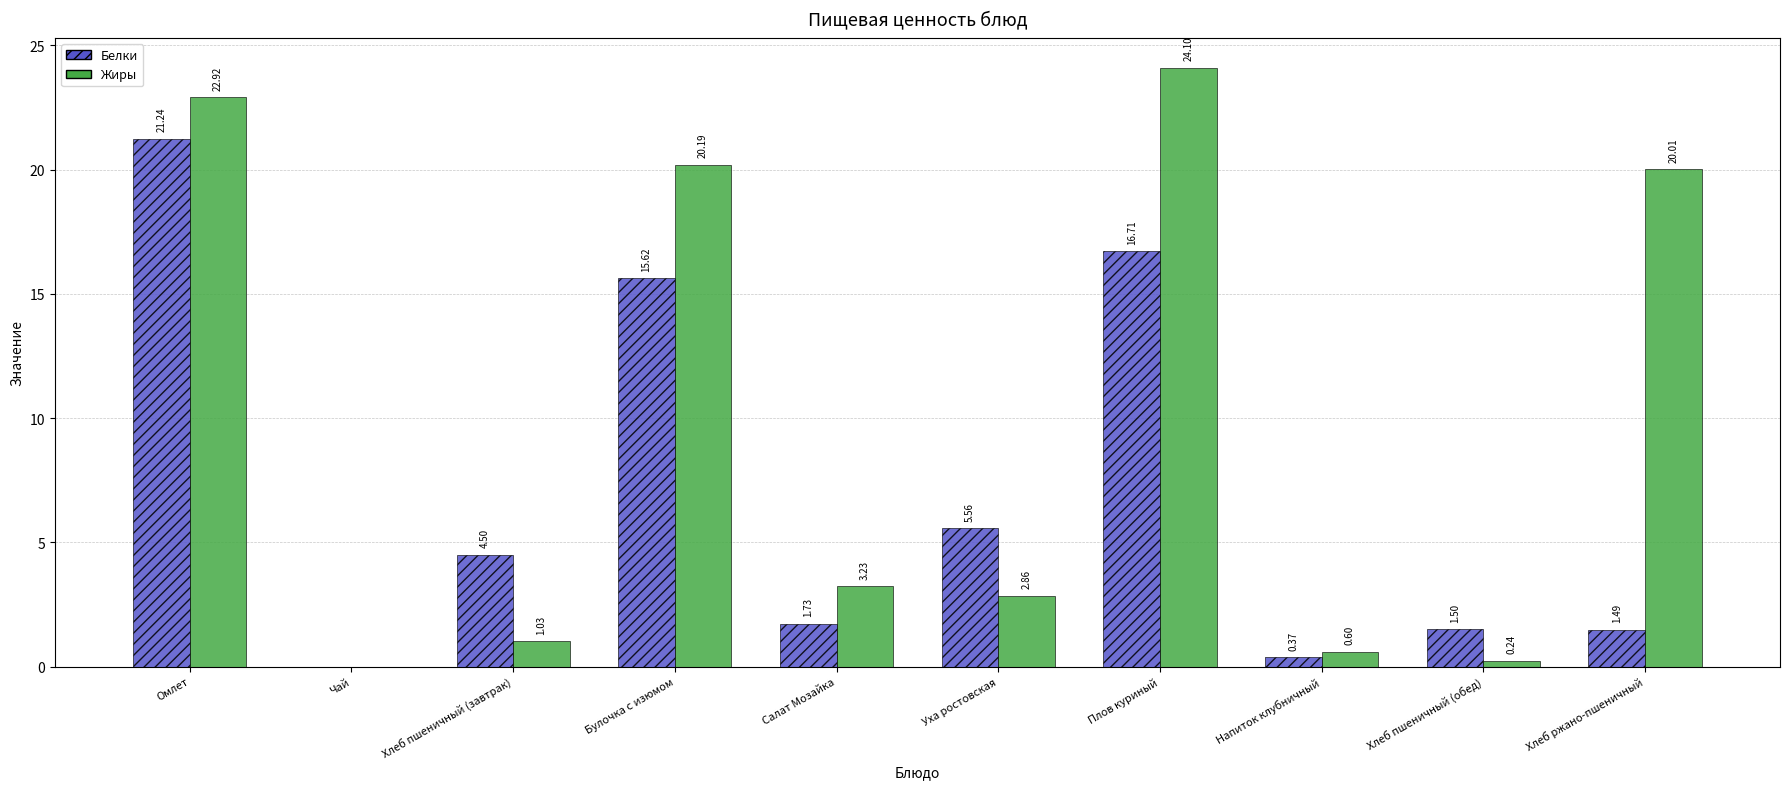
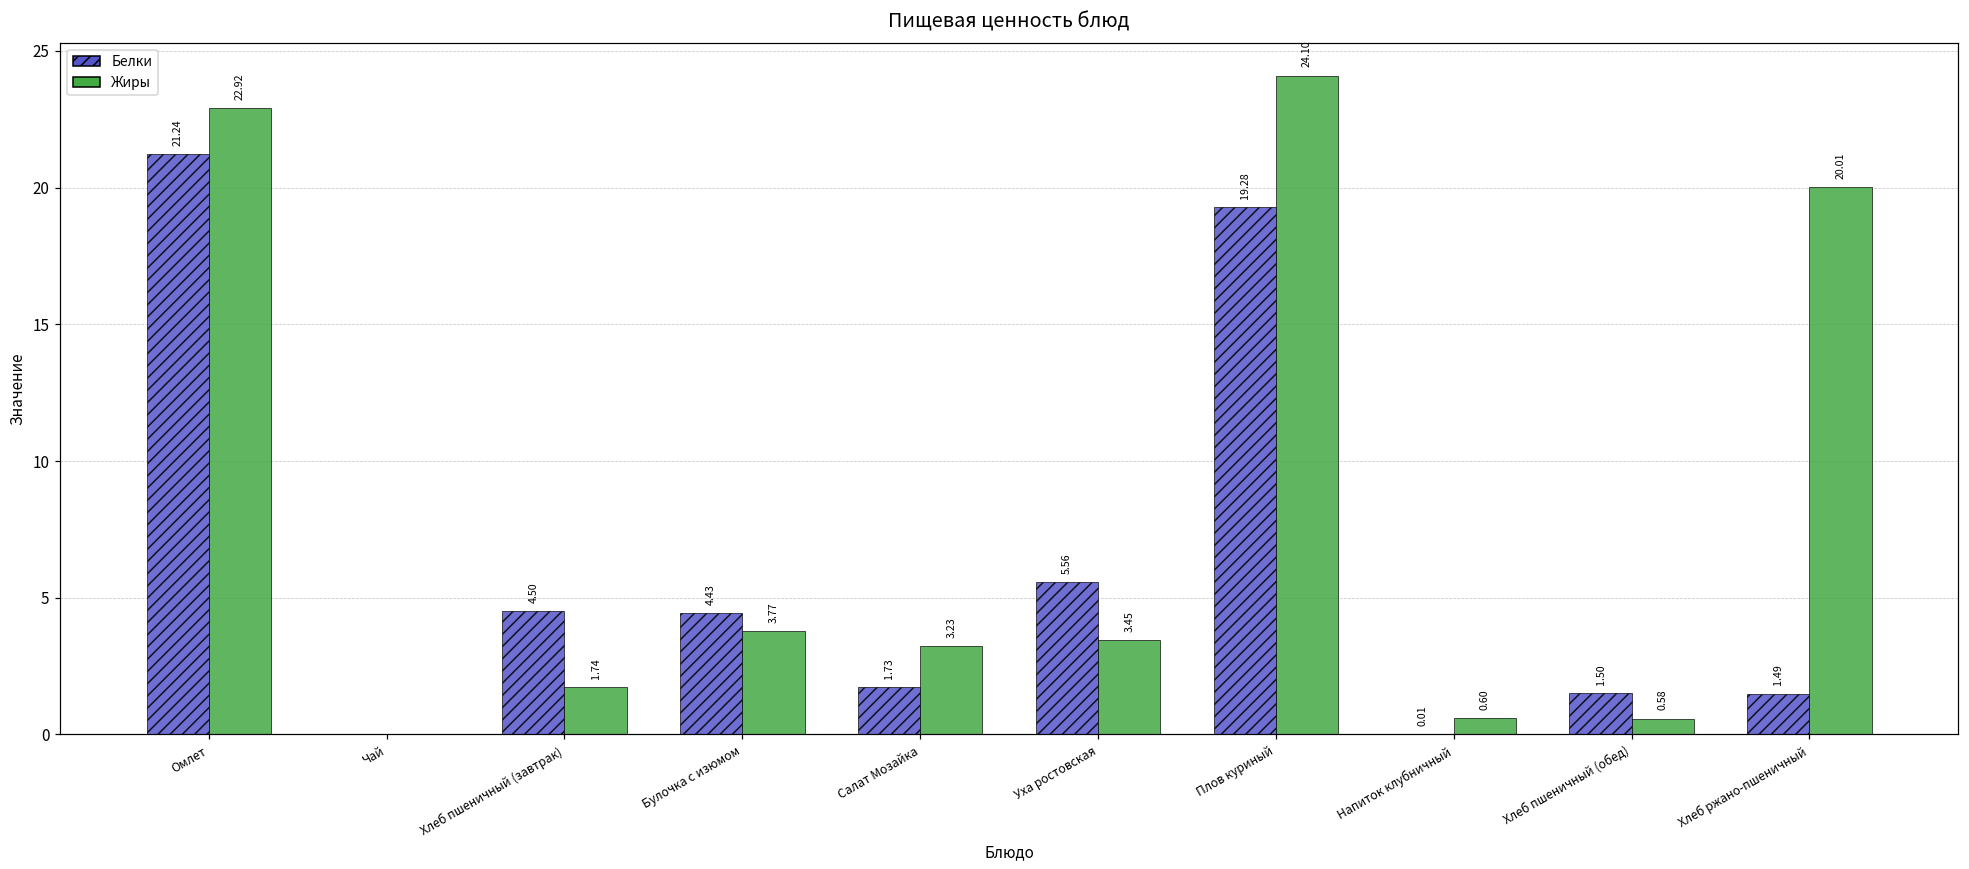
Жиры, Хлеб пшеничный (завтрак): 1.03 -> 1.74
Белки, Булочка с изюмом: 15.62 -> 4.43
Жиры, Булочка с изюмом: 20.19 -> 3.77
Жиры, Уха ростовская: 2.86 -> 3.45
Белки, Плов куриный: 16.71 -> 19.28
Белки, Напиток клубничный: 0.37 -> 0.01
Жиры, Хлеб пшеничный (обед): 0.24 -> 0.58
